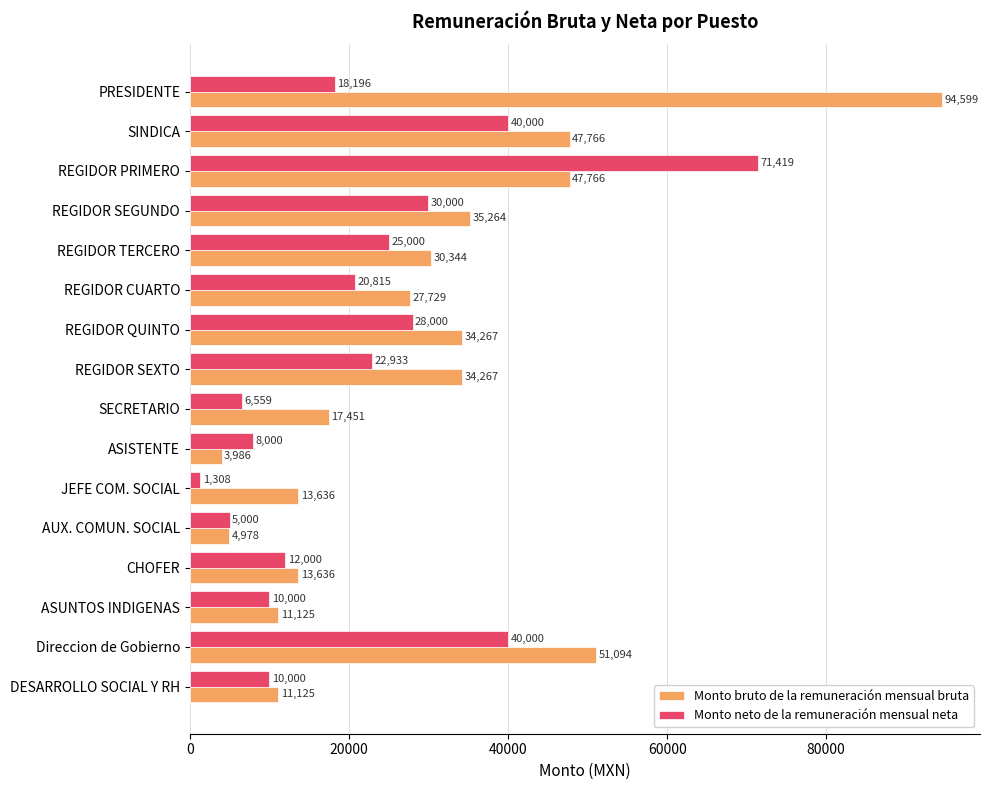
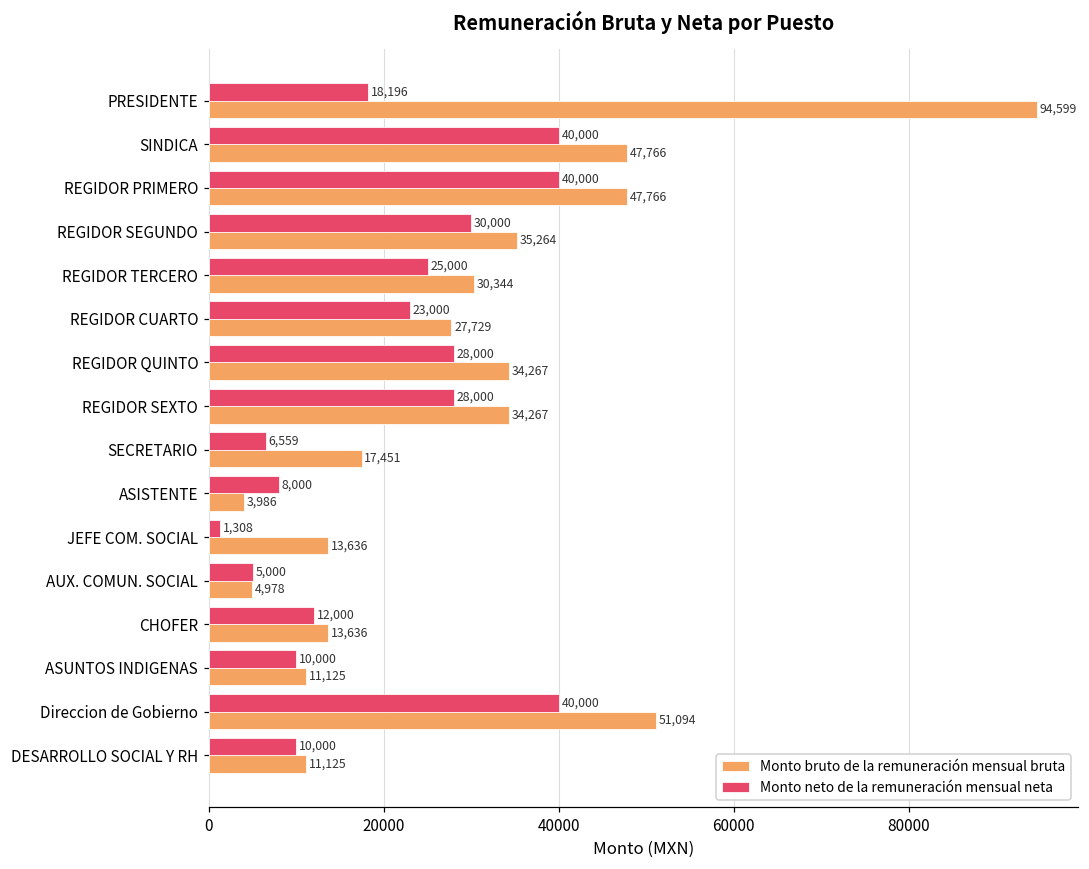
Monto neto de la remuneración mensual neta, REGIDOR PRIMERO: 71,419 -> 40,000
Monto neto de la remuneración mensual neta, REGIDOR CUARTO: 20,815 -> 23,000
Monto neto de la remuneración mensual neta, REGIDOR SEXTO: 22,933 -> 28,000
